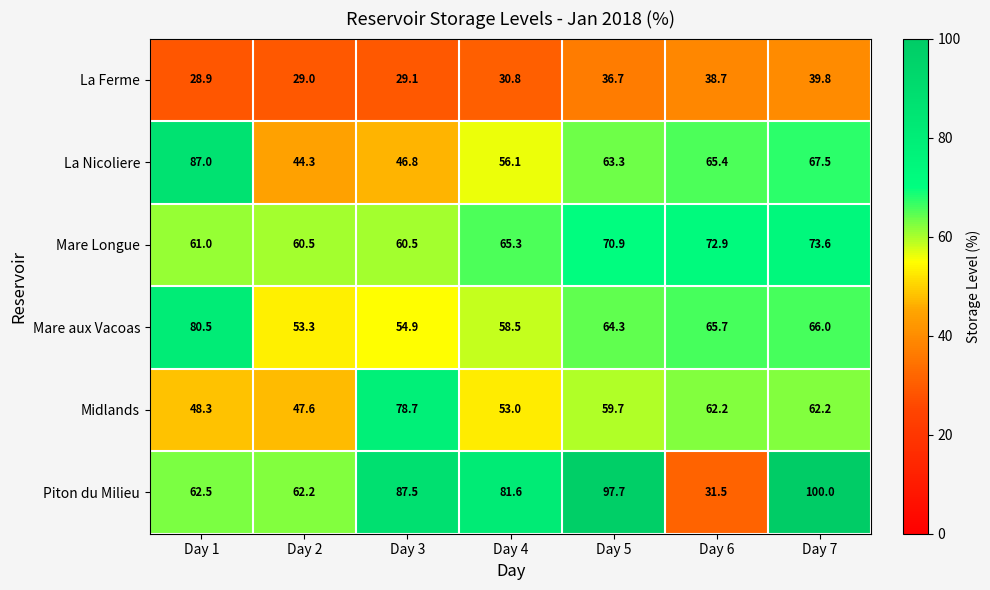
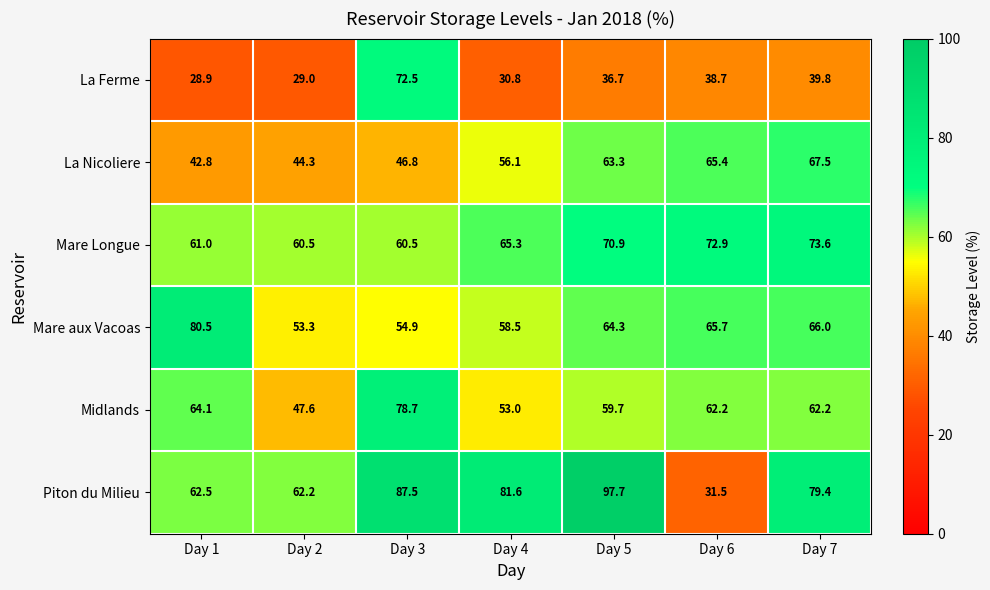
La Ferme, Day 3: 29.1 -> 72.5
La Nicoliere, Day 1: 87.0 -> 42.8
Midlands, Day 1: 48.3 -> 64.1
Piton du Milieu, Day 7: 100.0 -> 79.4
